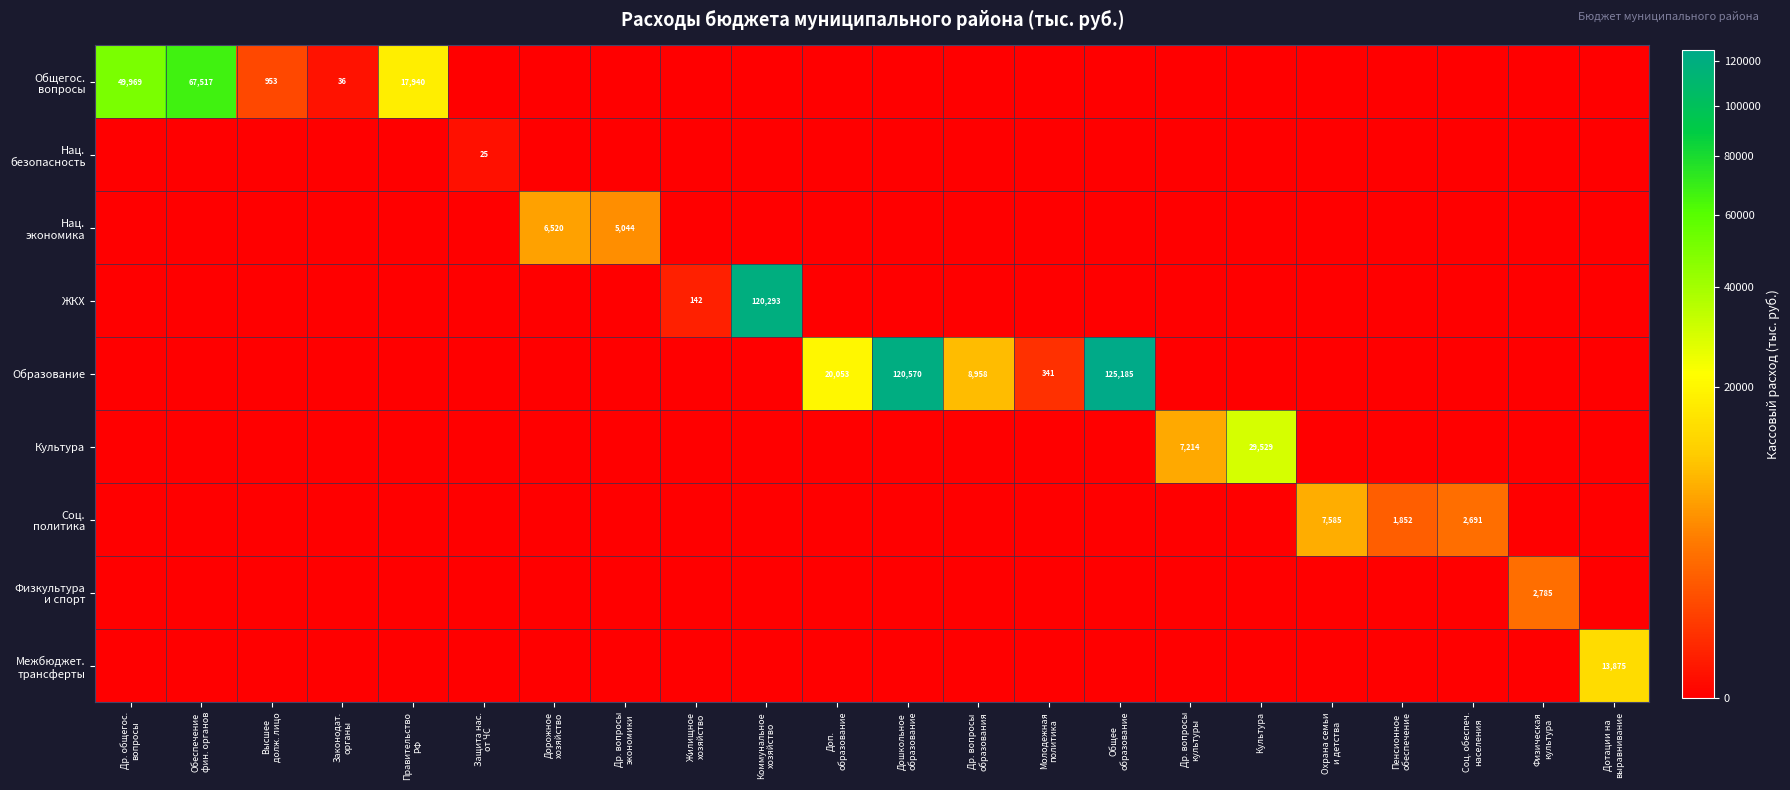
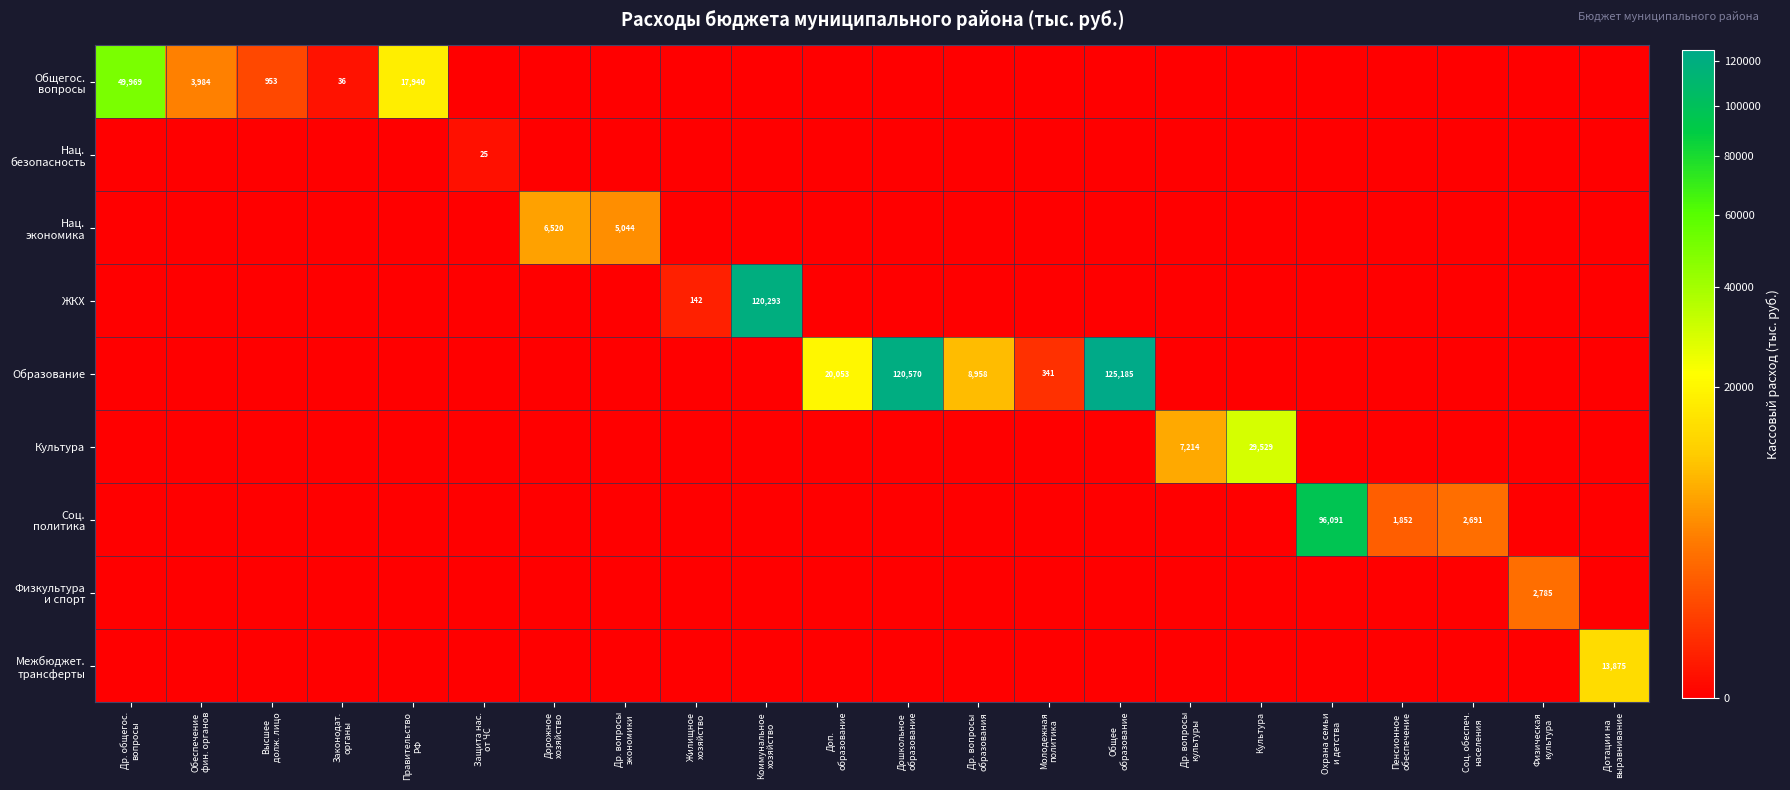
Общегос. вопросы, Обеспечение фин. органов: 67,517 -> 3,984
Соц. политика, Охрана семьи и детства: 7,585 -> 96,091
